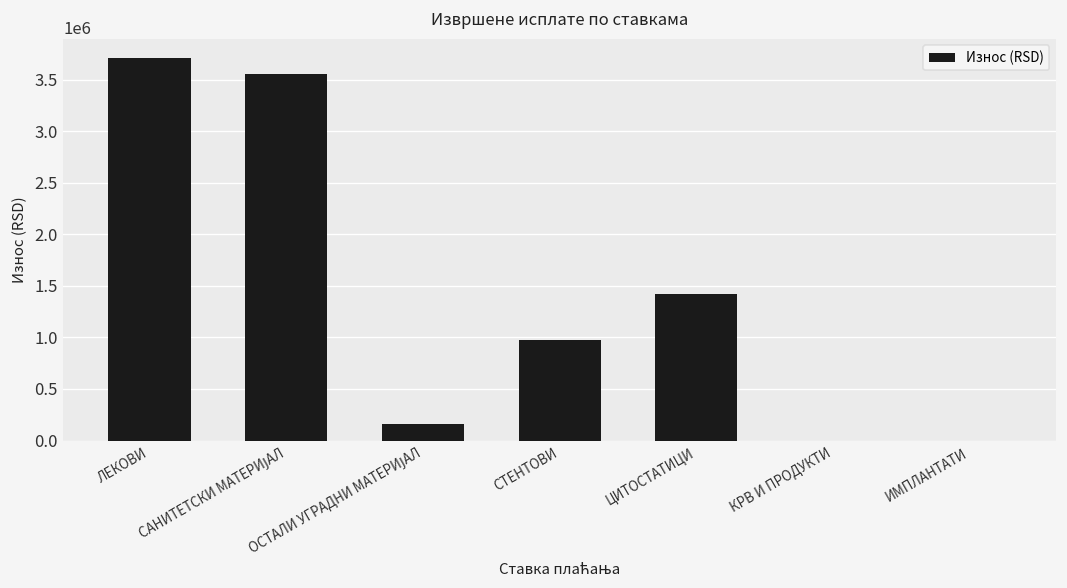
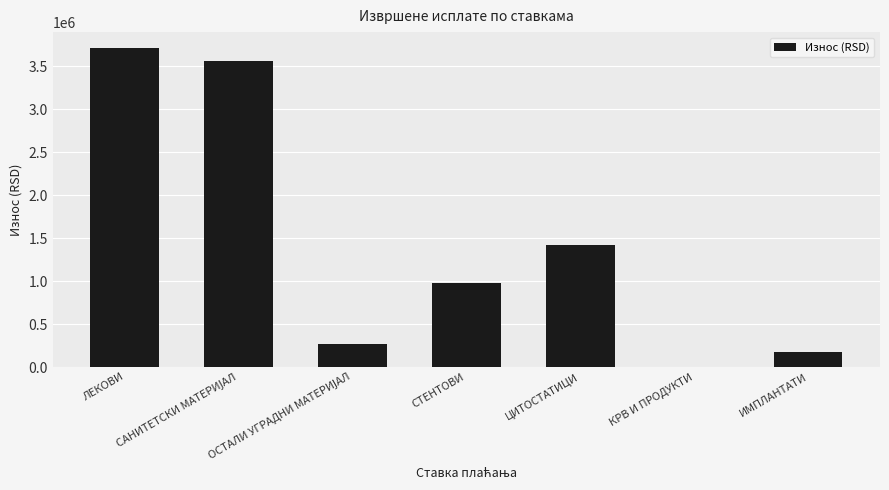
ОСТАЛИ УГРАДНИ МАТЕРИЈАЛ: 200000 -> 300000
ИМПЛАНТАТИ: 0 -> 200000
